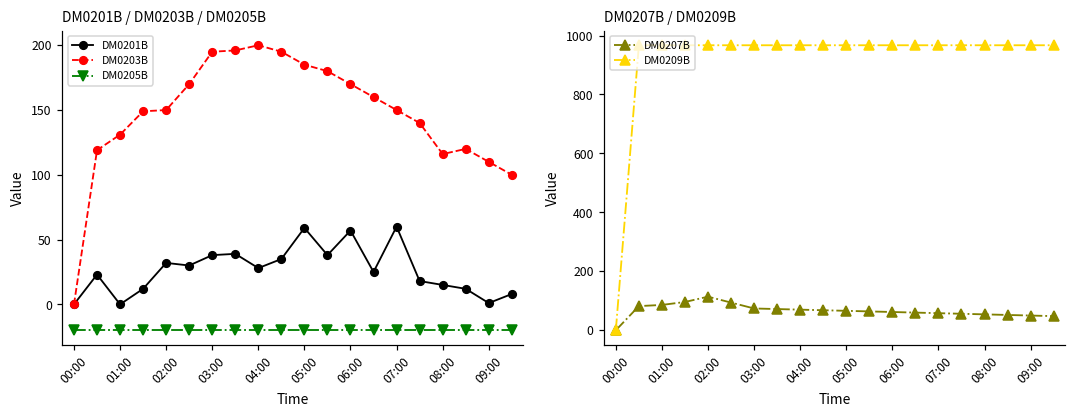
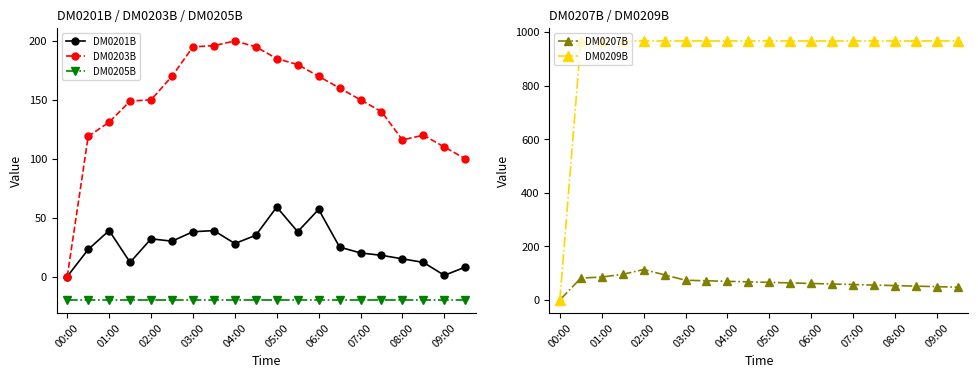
DM0201B / DM0203B / DM0205B, DM0201B, 01:00: 0 -> 39
DM0201B / DM0203B / DM0205B, DM0201B, 07:00: 60 -> 20
